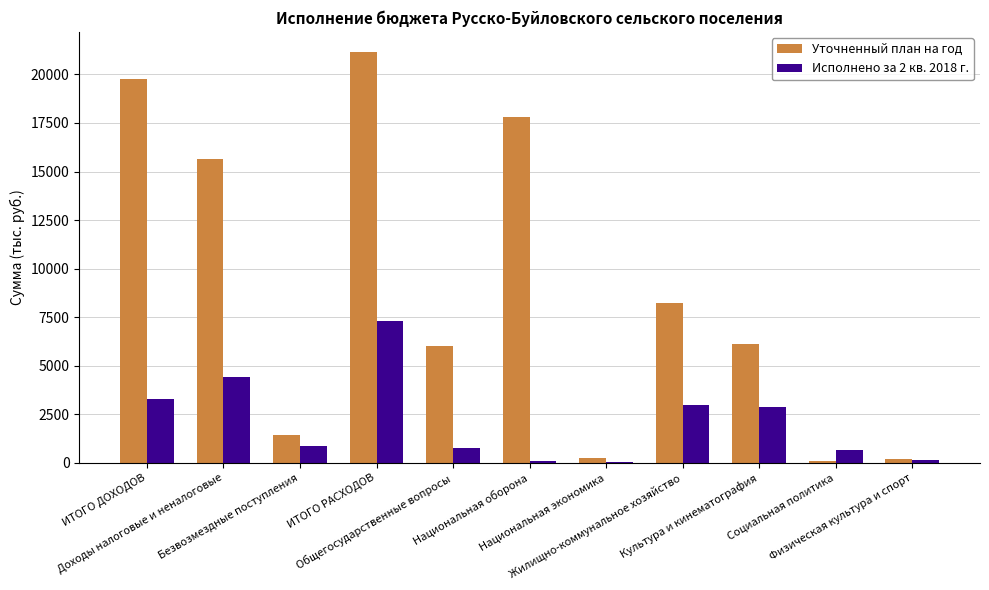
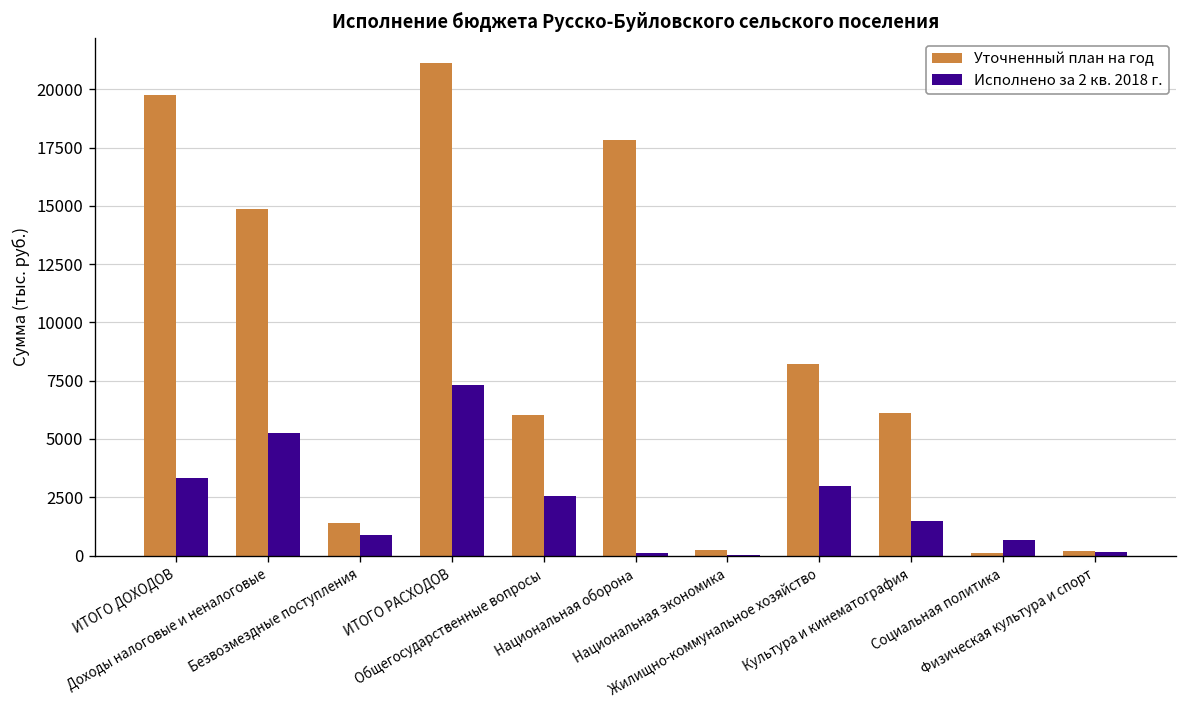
Уточненный план на год, Доходы налоговые и неналоговые: 15600 -> 14900
Исполнено за 2 кв. 2018 г., Доходы налоговые и неналоговые: 4400 -> 5300
Исполнено за 2 кв. 2018 г., Общегосударственные вопросы: 800 -> 2600
Исполнено за 2 кв. 2018 г., Культура и кинематография: 2900 -> 1500
